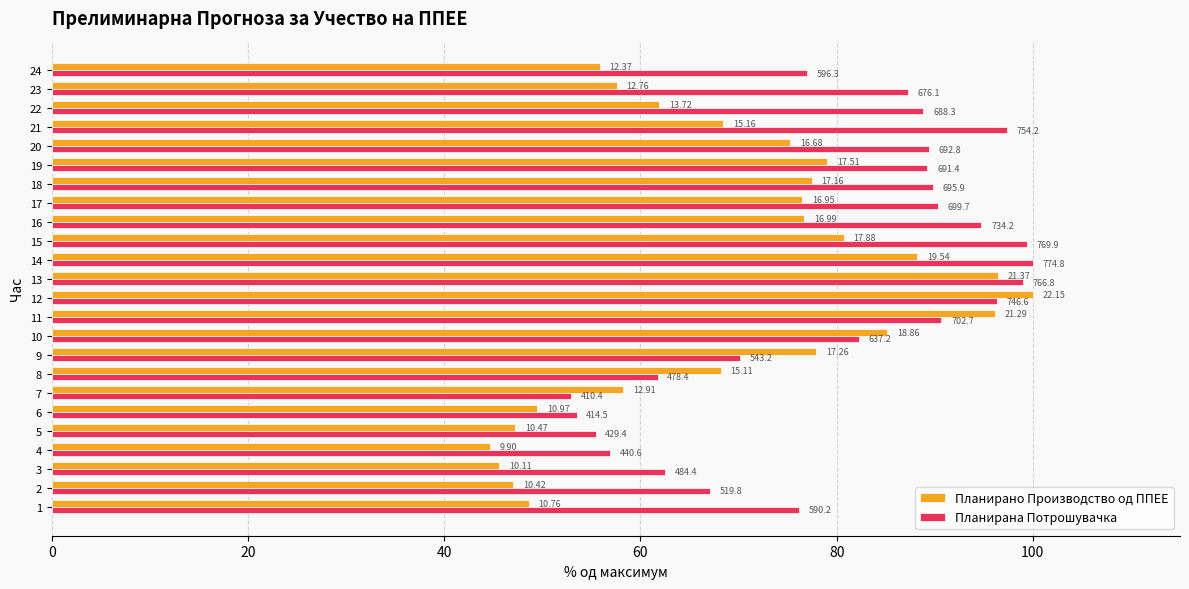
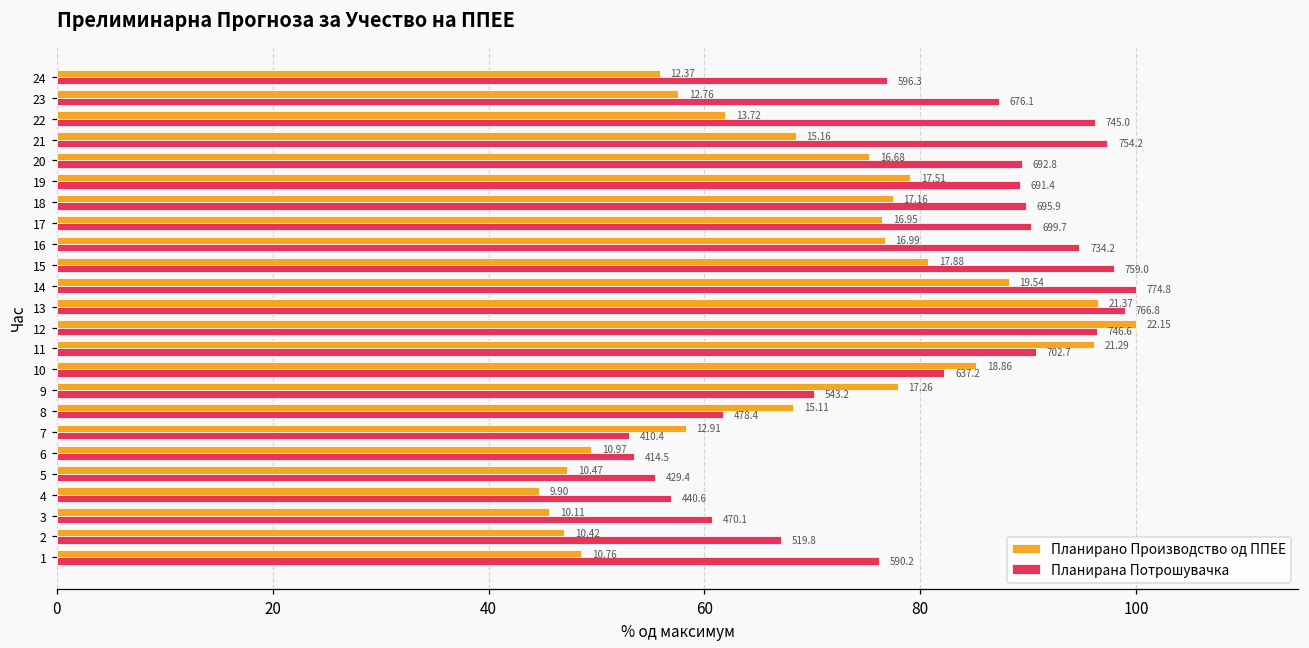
Планирана Потрошувачка, 22: 688.3 -> 745.0
Планирана Потрошувачка, 15: 769.9 -> 759.0
Планирана Потрошувачка, 3: 484.4 -> 470.1
